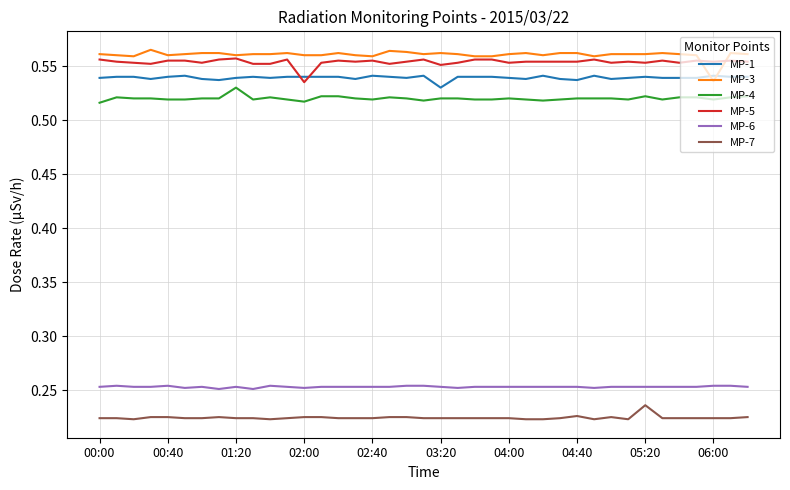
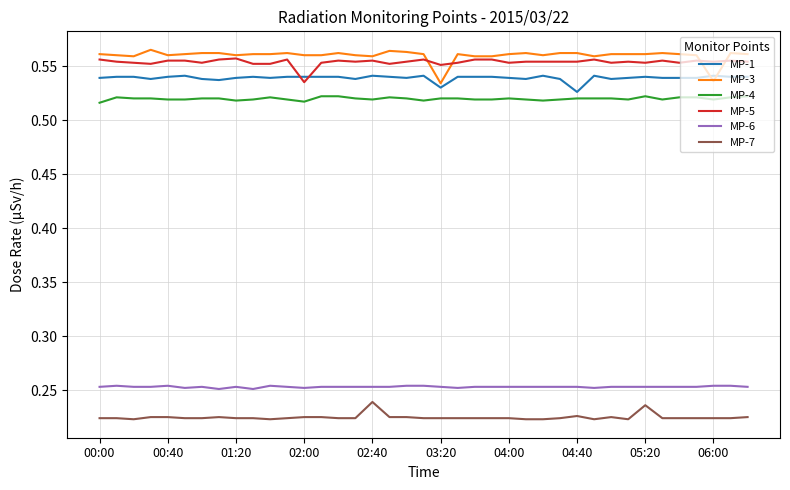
MP-4, 01:20: 0.530 -> 0.518
MP-7, 02:40: 0.224 -> 0.239
MP-3, 03:20: 0.562 -> 0.534
MP-1, 04:40: 0.537 -> 0.526
